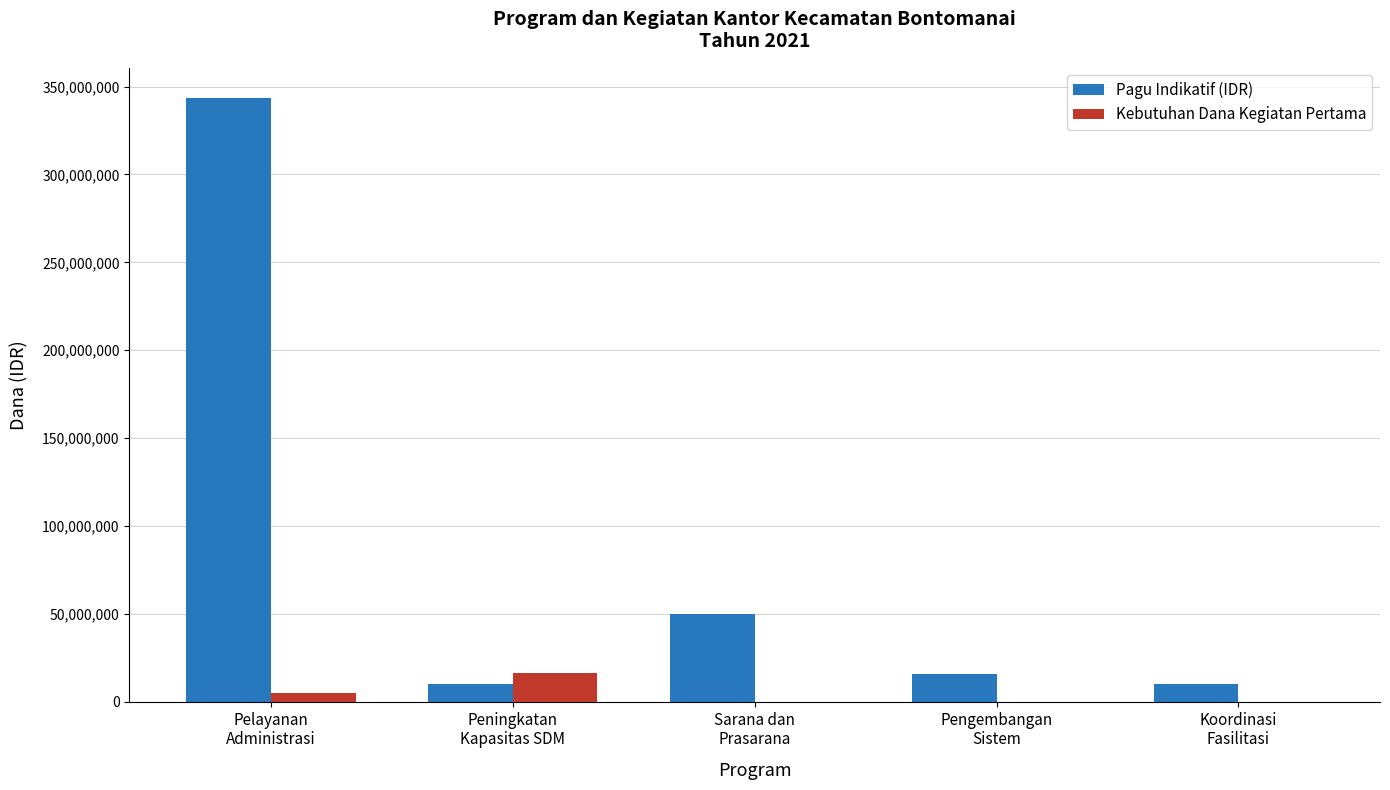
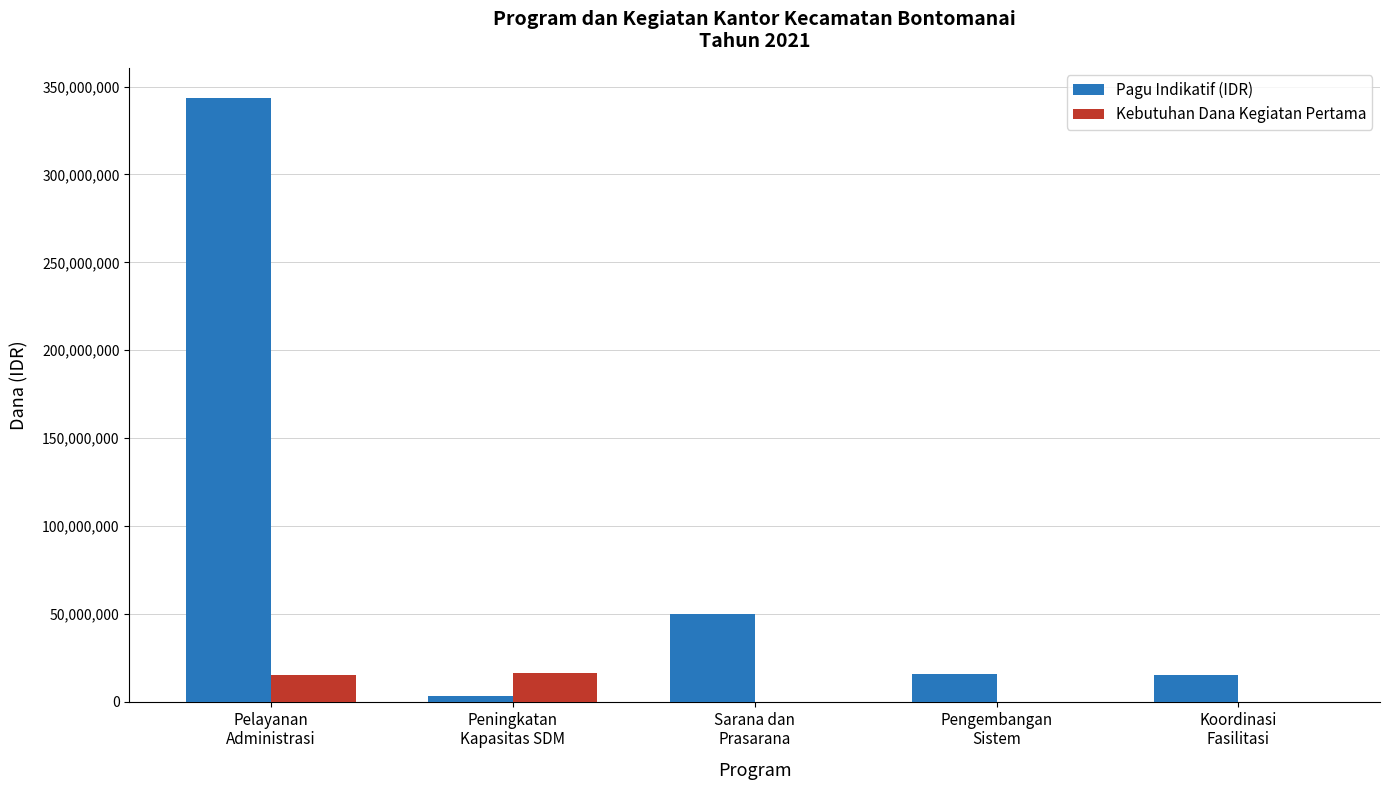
Kebutuhan Dana Kegiatan Pertama, Pelayanan Administrasi: 5,000,000 -> 15,000,000
Pagu Indikatif (IDR), Peningkatan Kapasitas SDM: 10,000,000 -> 3,000,000
Pagu Indikatif (IDR), Koordinasi Fasilitasi: 10,000,000 -> 15,000,000
